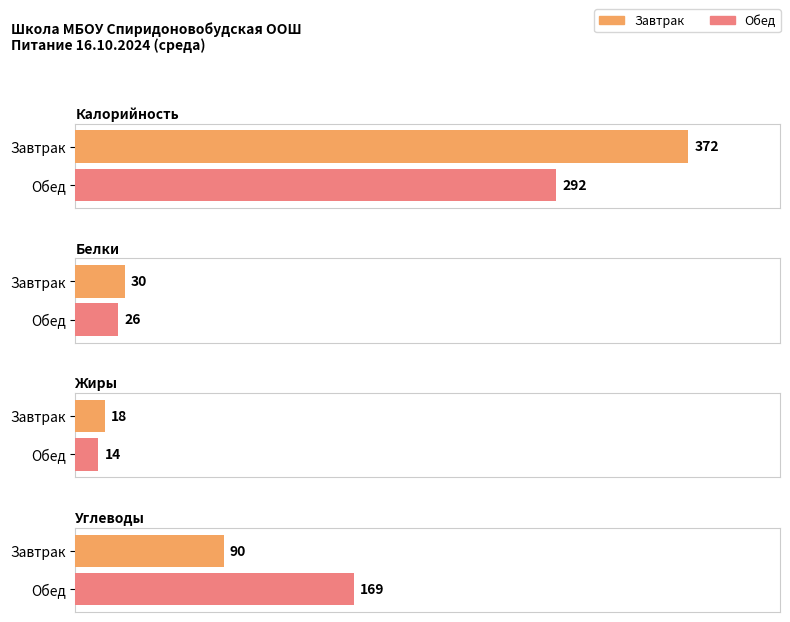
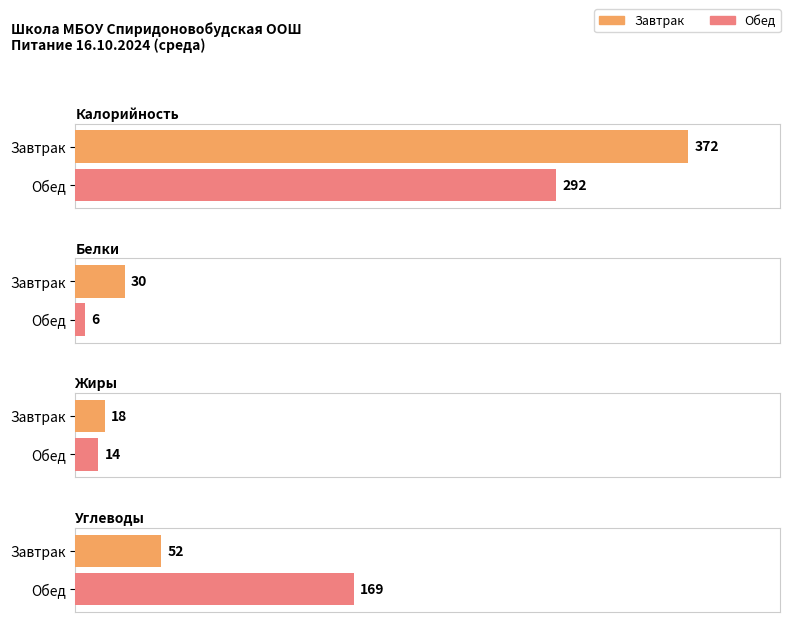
Белки, Обед: 26 -> 6
Углеводы, Завтрак: 90 -> 52
